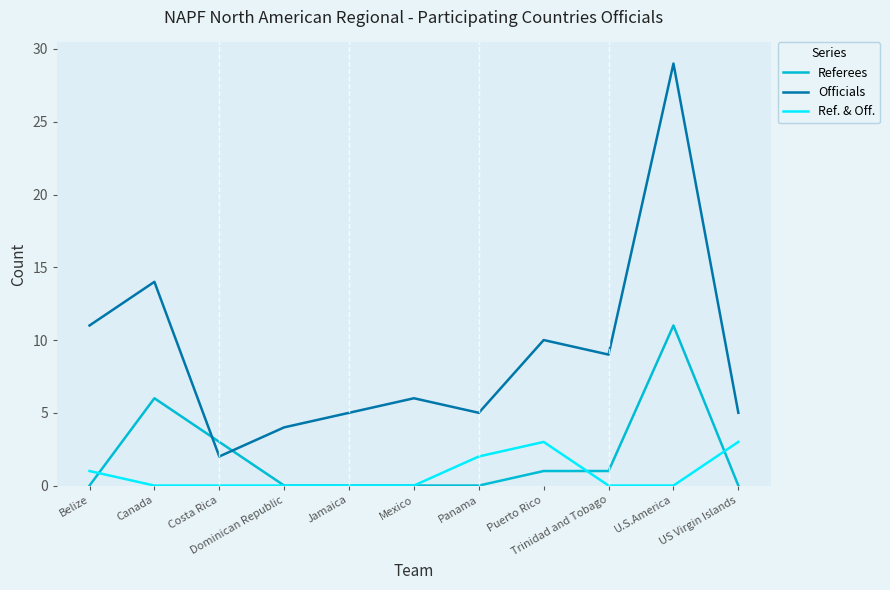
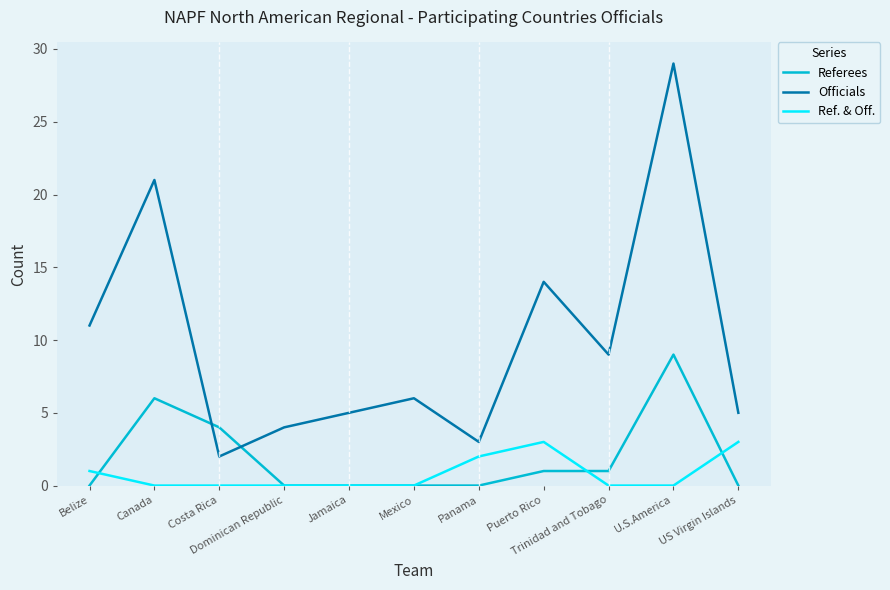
Officials, Canada: 14 -> 21
Referees, Costa Rica: 3 -> 4
Officials, Panama: 5 -> 3
Officials, Puerto Rico: 10 -> 14
Referees, U.S.America: 11 -> 9
